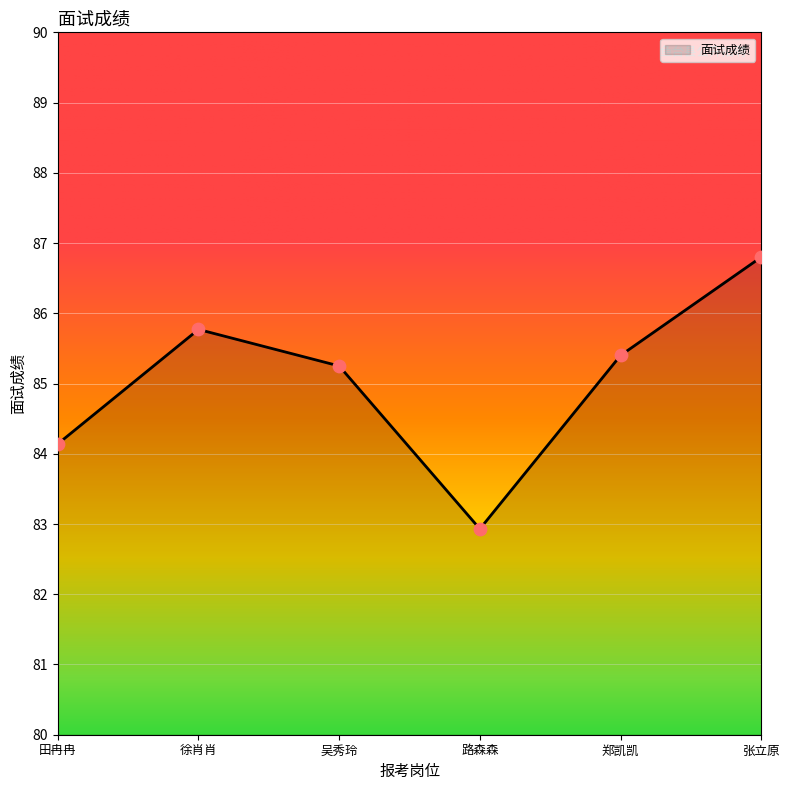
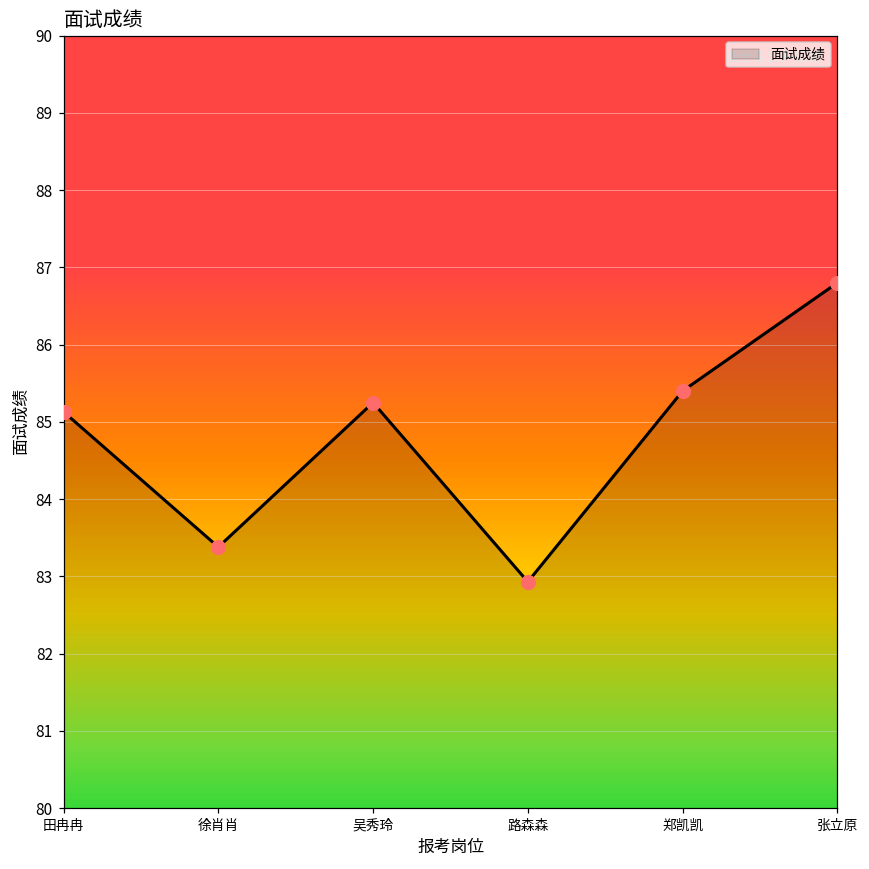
田冉冉: 84.1 -> 85.1
徐肖肖: 85.8 -> 83.4
